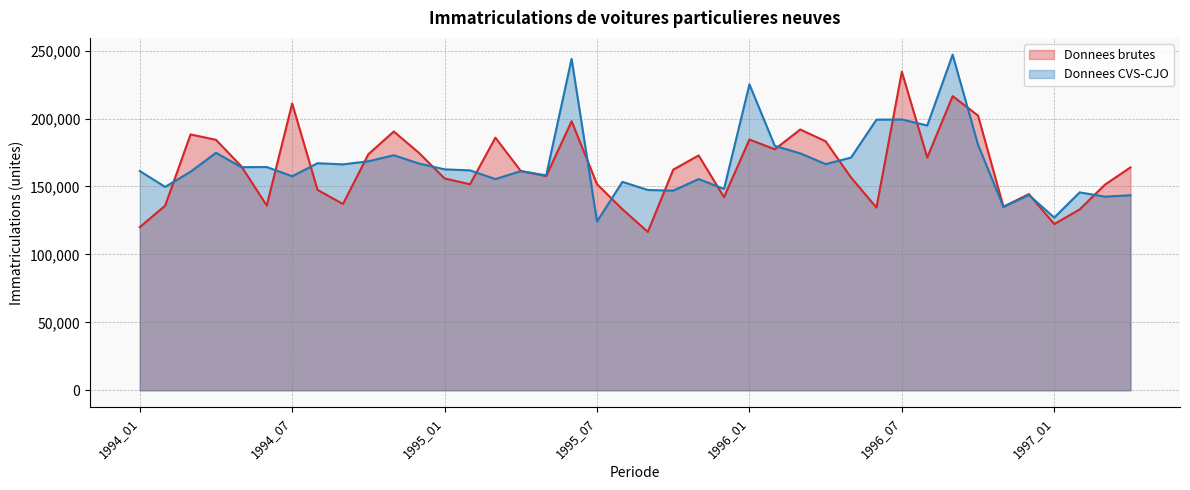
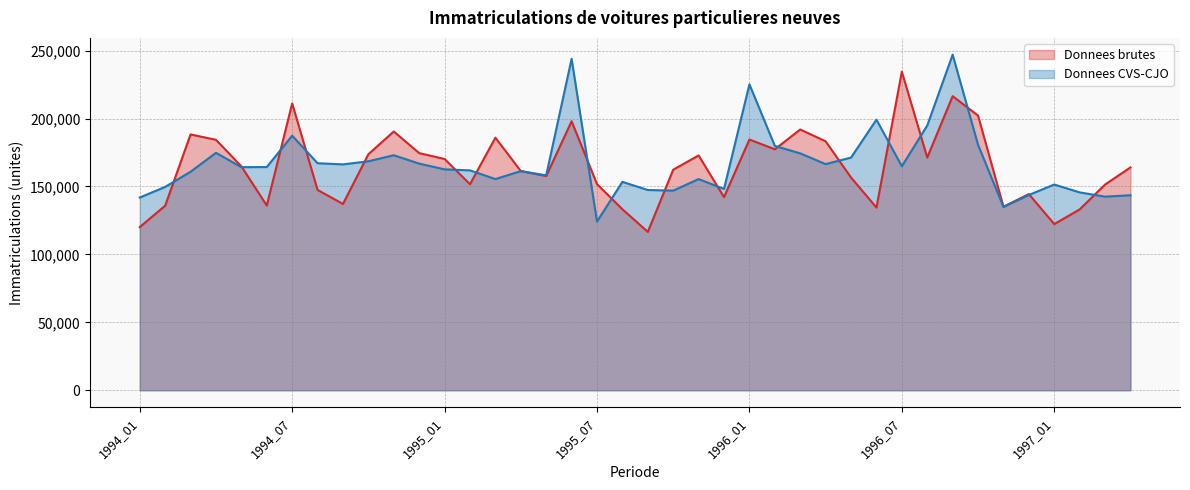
Donnees CVS-CJO, 1994_01: 161,000 -> 142,000
Donnees CVS-CJO, 1994_07: 158,000 -> 187,000
Donnees brutes, 1995_01: 156,000 -> 170,000
Donnees CVS-CJO, 1996_07: 199,000 -> 165,000
Donnees CVS-CJO, 1997_01: 127,000 -> 151,000
